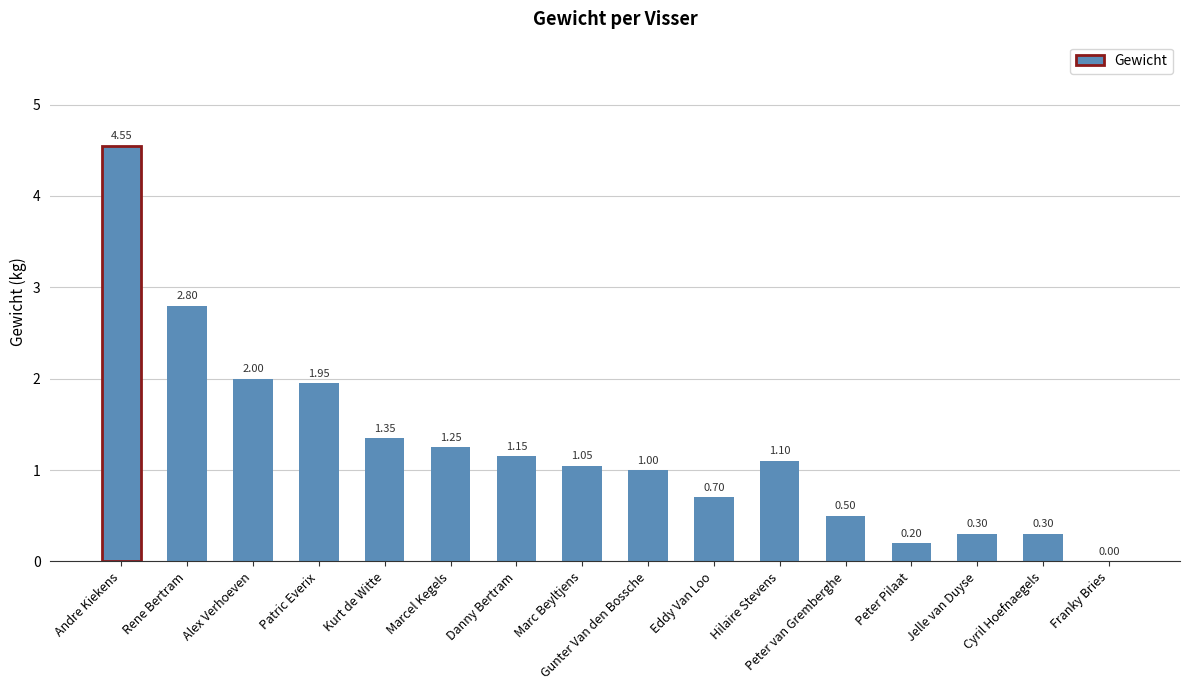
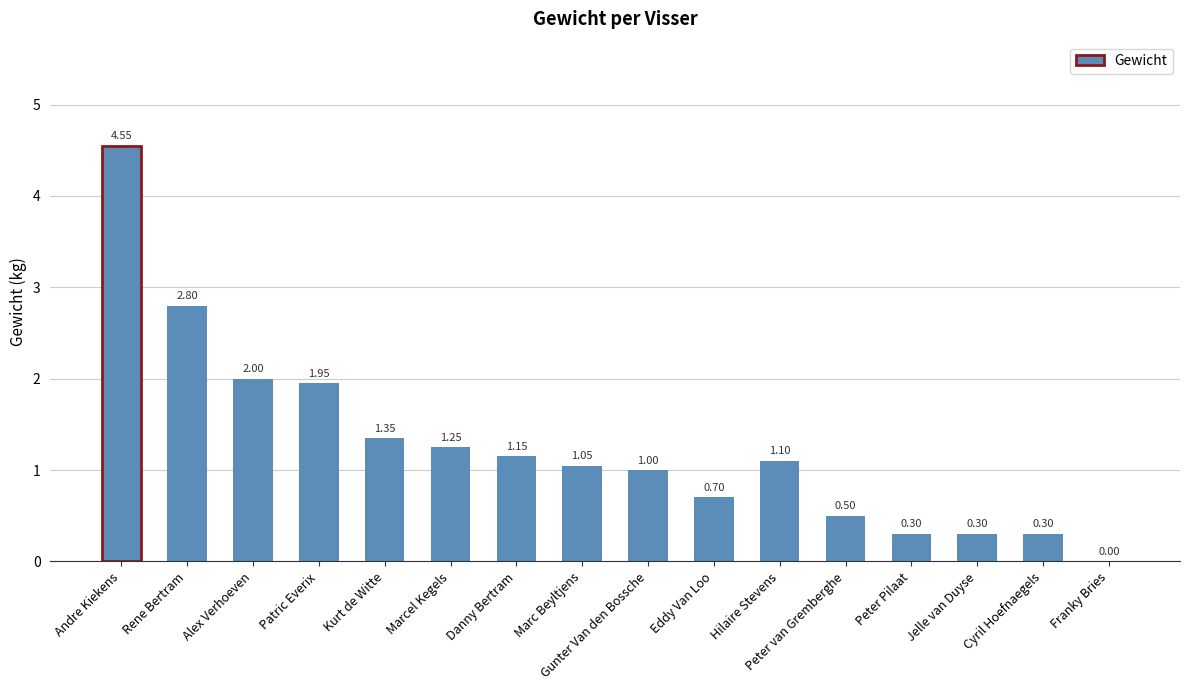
Peter Pilaat: 0.20 -> 0.30
